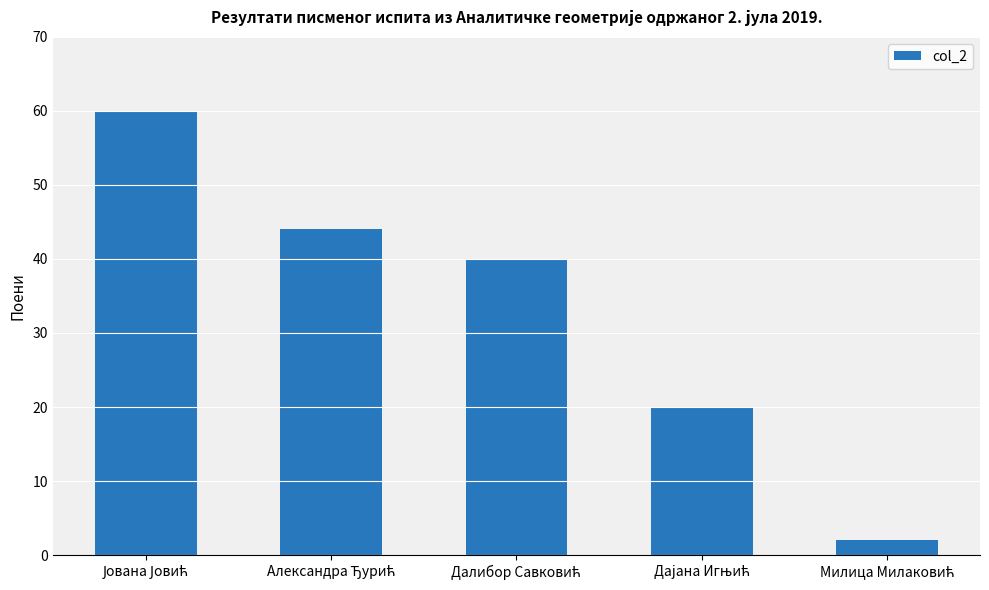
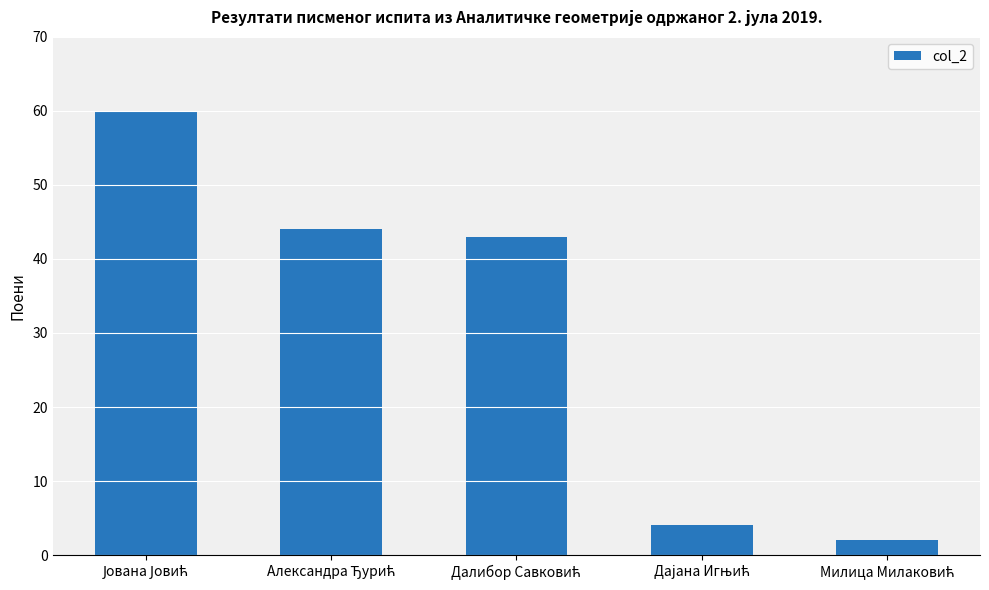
Далибор Савковић: 40 -> 43
Дајана Игњић: 20 -> 4
